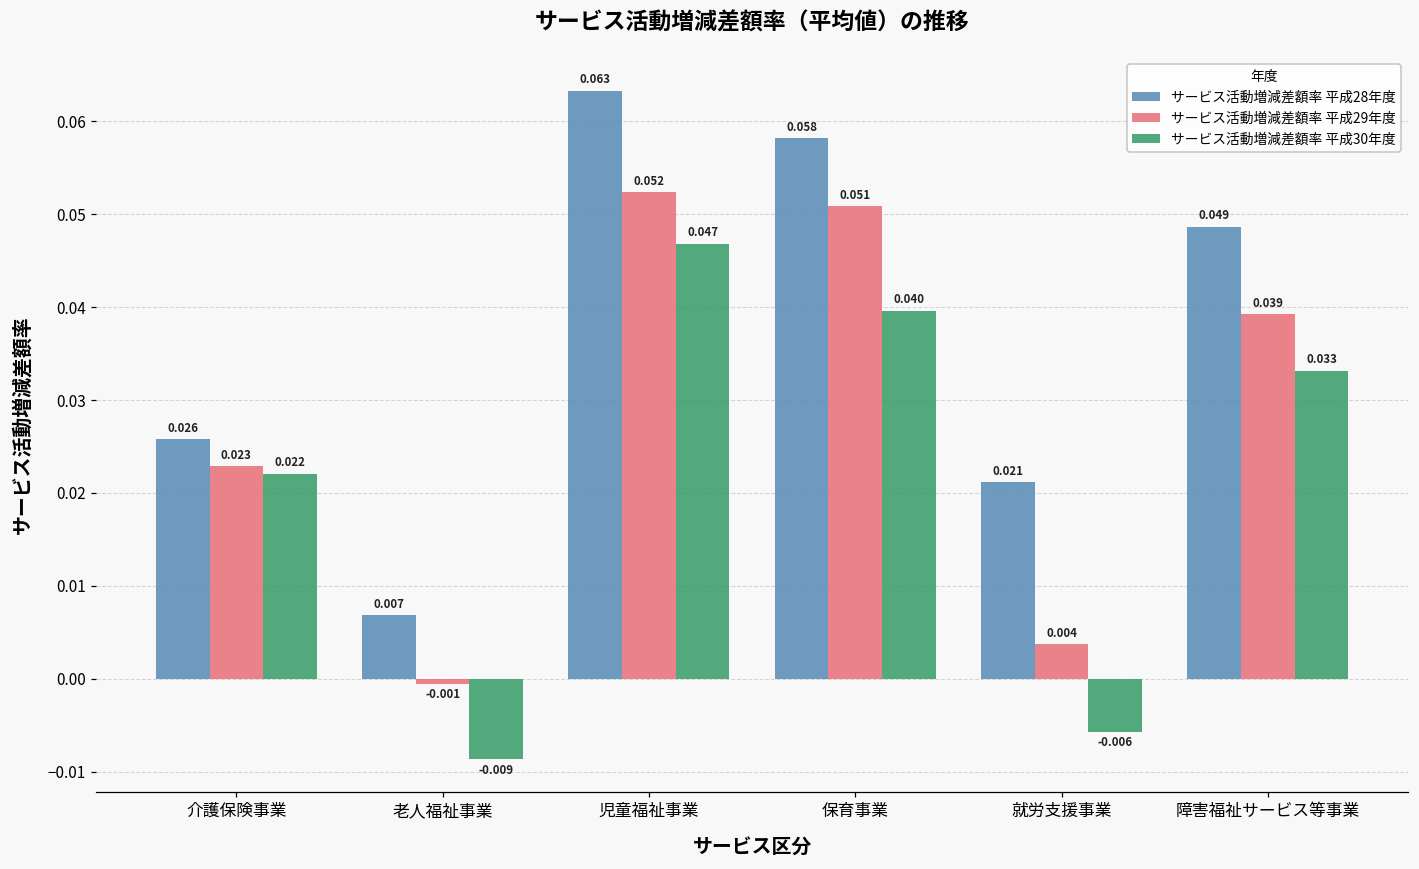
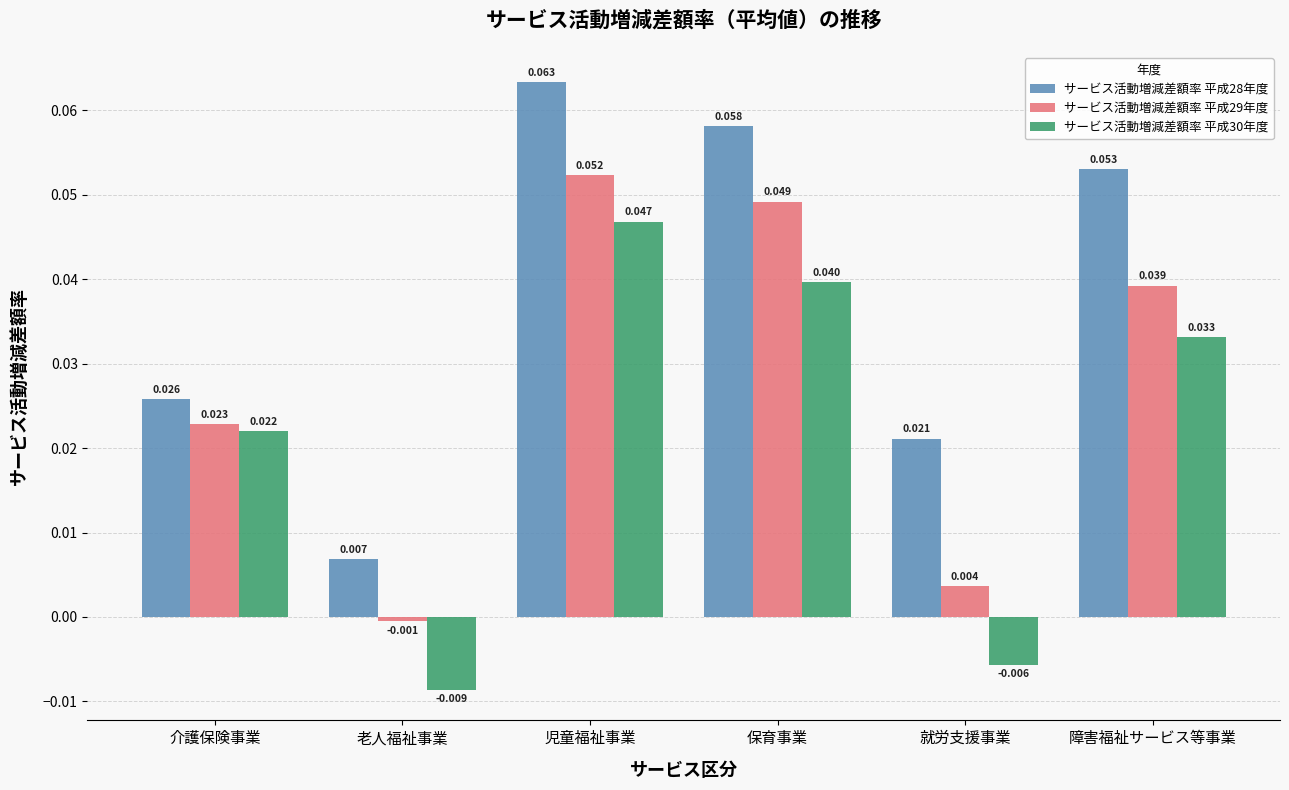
サービス活動増減差額率 平成29年度, 保育事業: 0.051 -> 0.049
サービス活動増減差額率 平成28年度, 障害福祉サービス等事業: 0.049 -> 0.053
